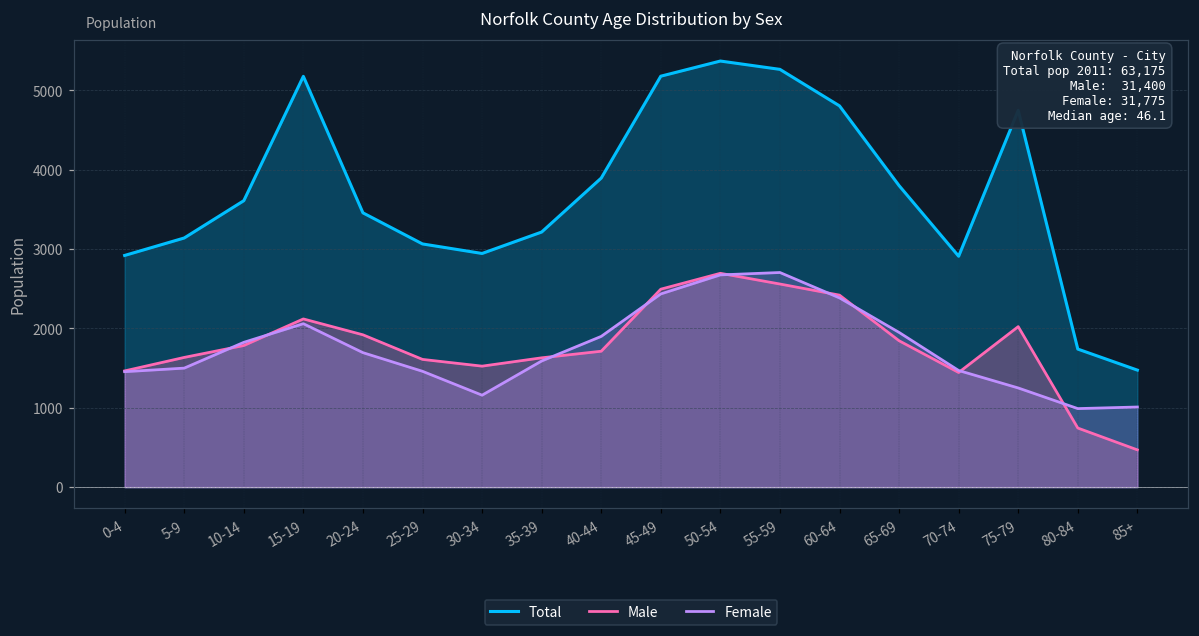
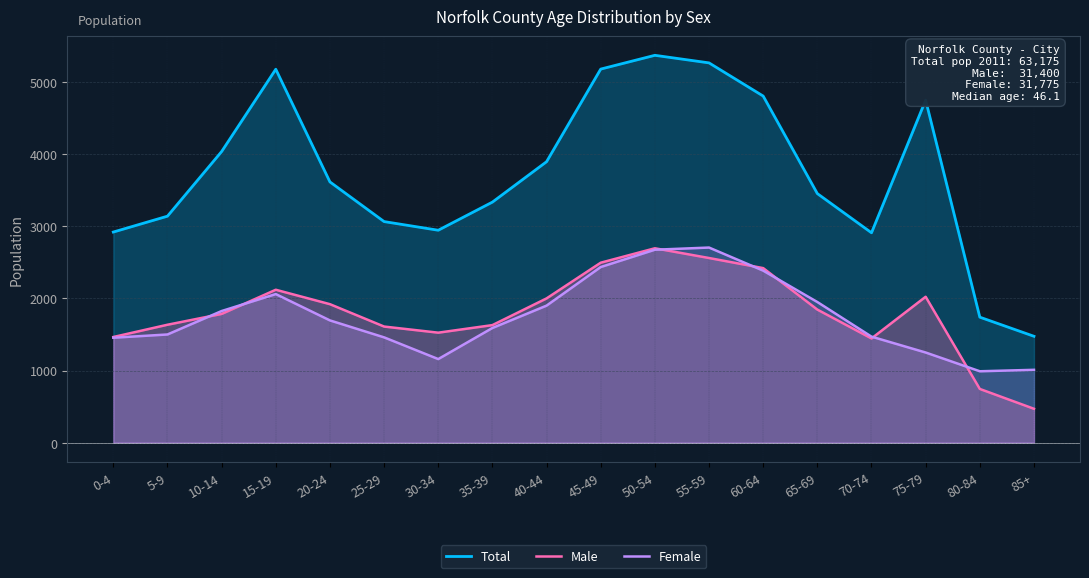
Total, 10-14: 3600 -> 4000
Total, 20-24: 3500 -> 3600
Total, 35-39: 3200 -> 3300
Male, 40-44: 1700 -> 2000
Total, 65-69: 3800 -> 3500
